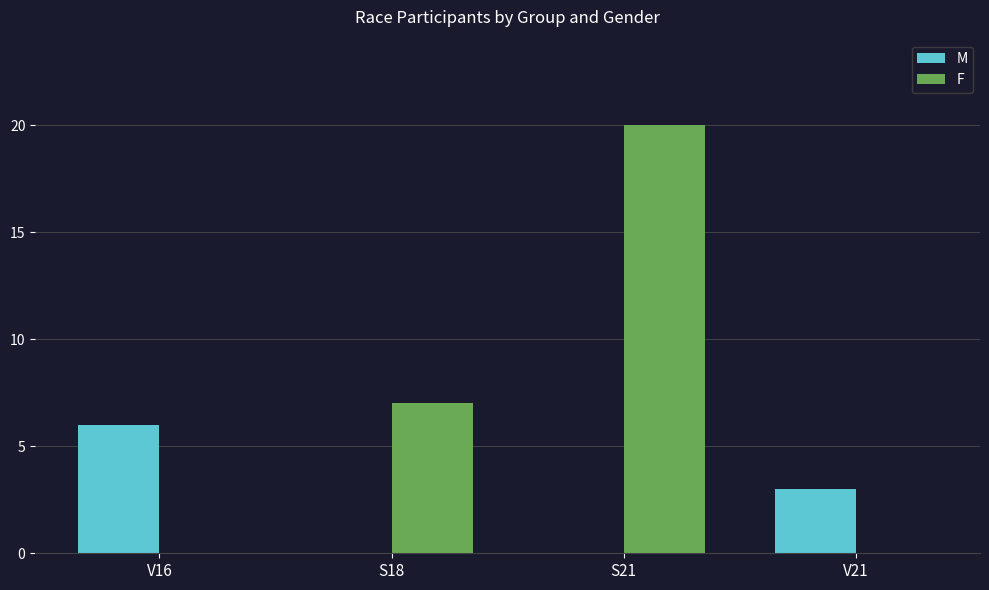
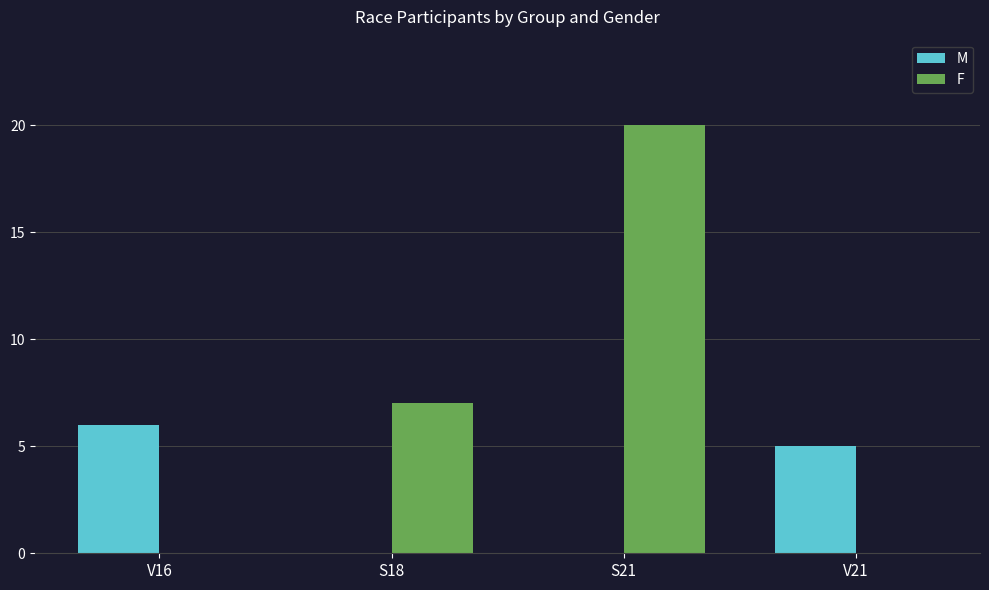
M, V21: 3 -> 5
